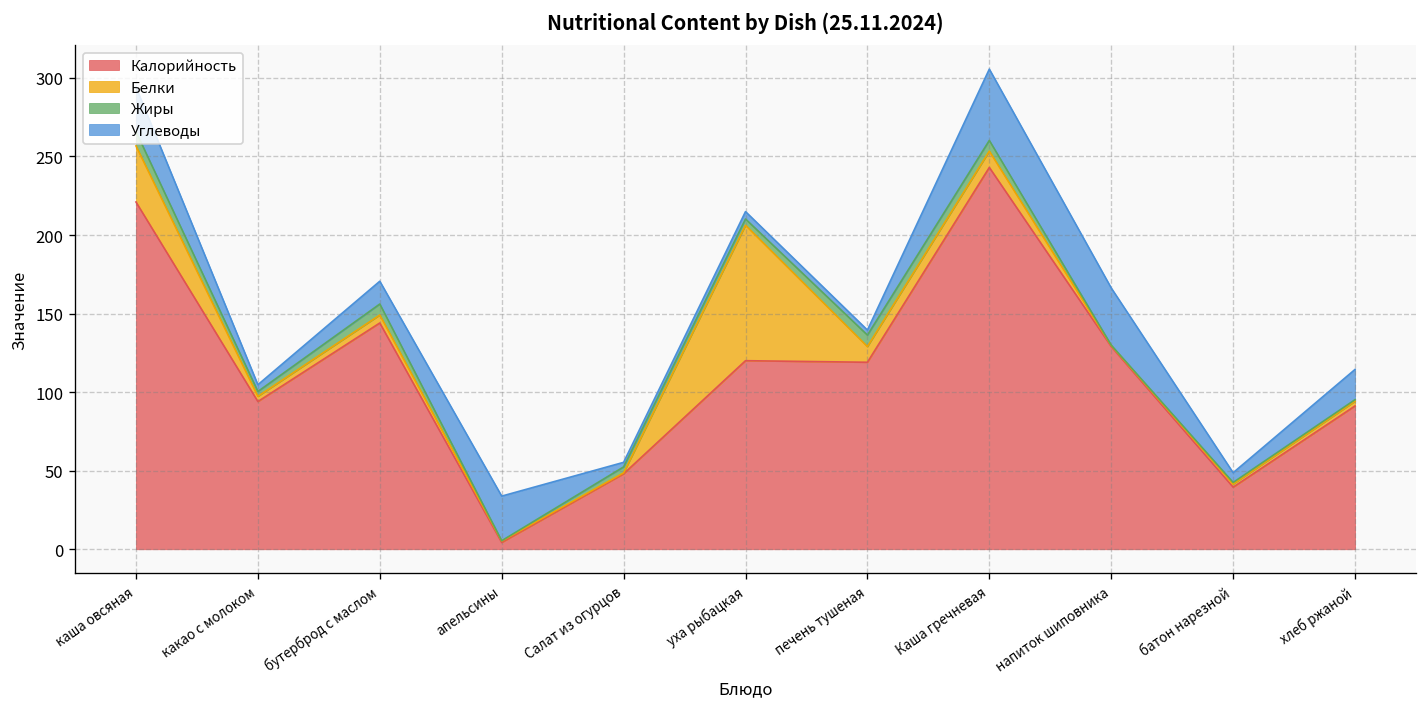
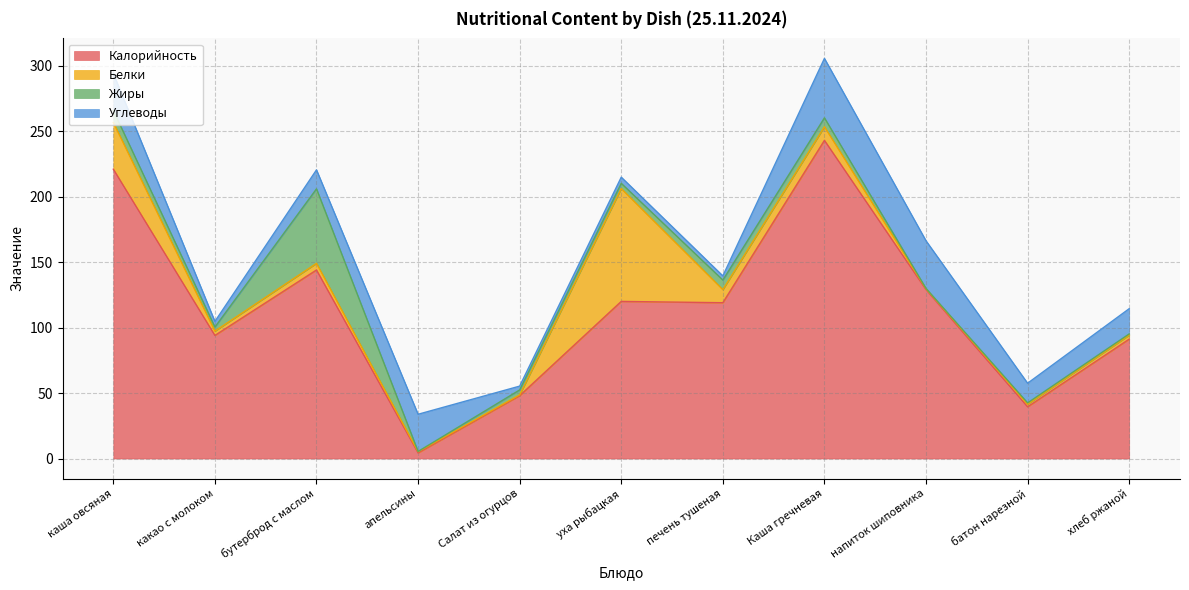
Жиры, бутерброд с маслом: 7 -> 57
Углеводы, батон нарезной: 6 -> 15
